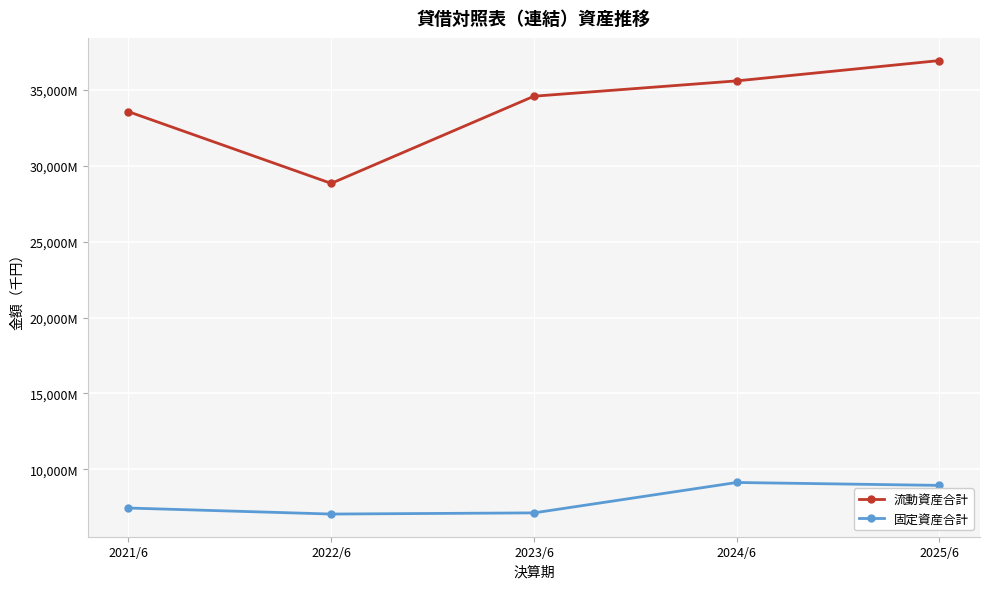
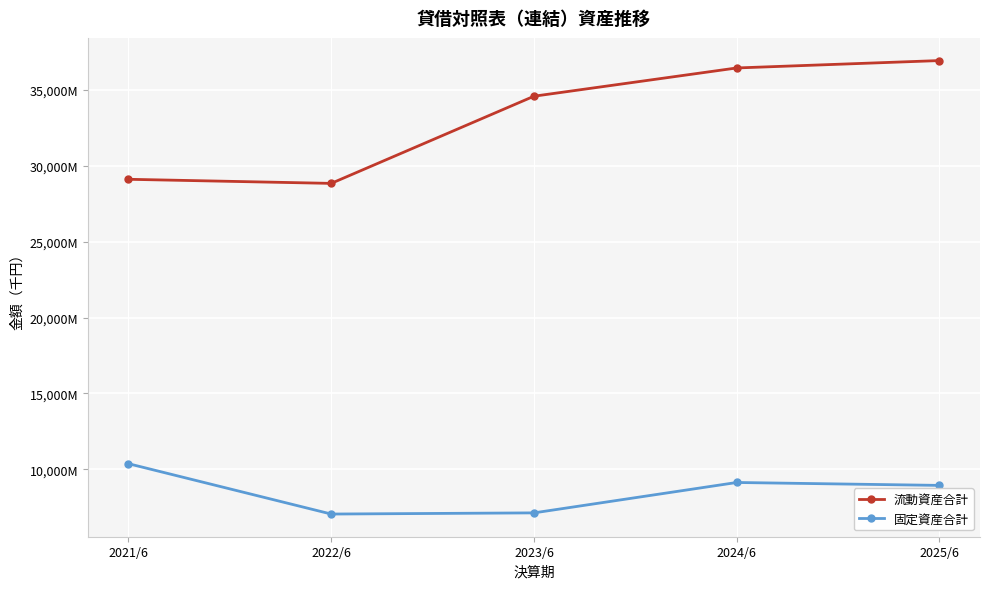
流動資産合計, 2021/6: 33,600,000,000 -> 29,100,000,000
固定資産合計, 2021/6: 7,500,000,000 -> 10,400,000,000
流動資産合計, 2024/6: 35,600,000,000 -> 36,400,000,000
